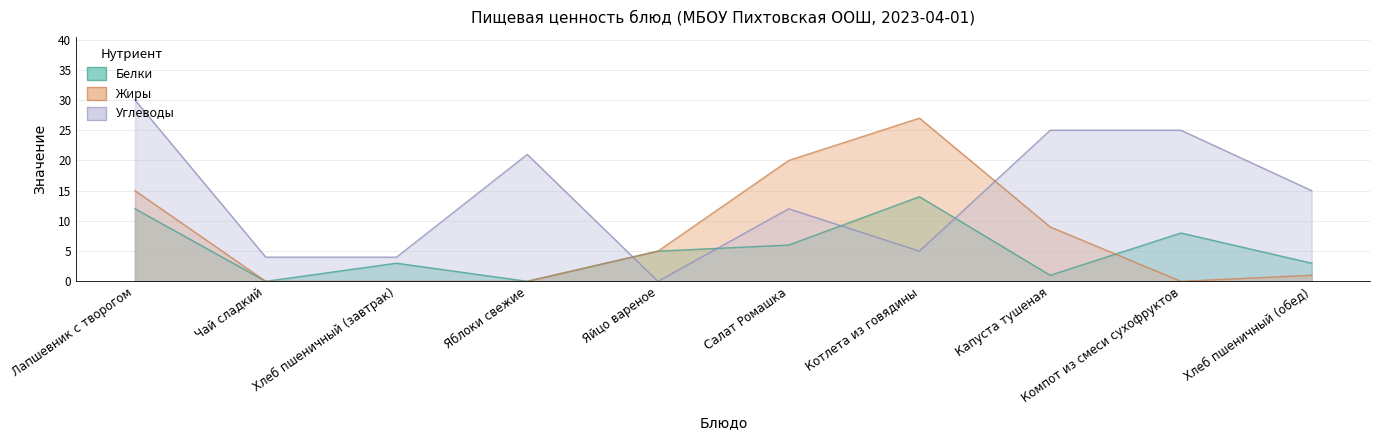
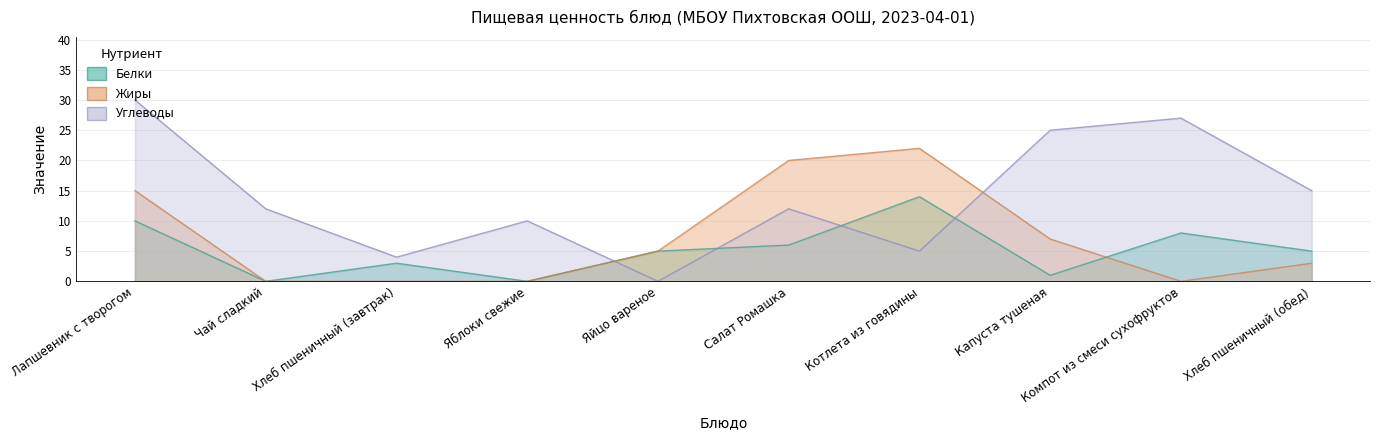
Белки, Лапшевник с творогом: 12 -> 10
Углеводы, Чай сладкий: 4 -> 12
Углеводы, Яблоки свежие: 21 -> 10
Жиры, Котлета из говядины: 27 -> 22
Жиры, Капуста тушеная: 9 -> 7
Углеводы, Компот из смеси сухофруктов: 25 -> 27
Белки, Хлеб пшеничный (обед): 3 -> 5
Жиры, Хлеб пшеничный (обед): 1 -> 3
